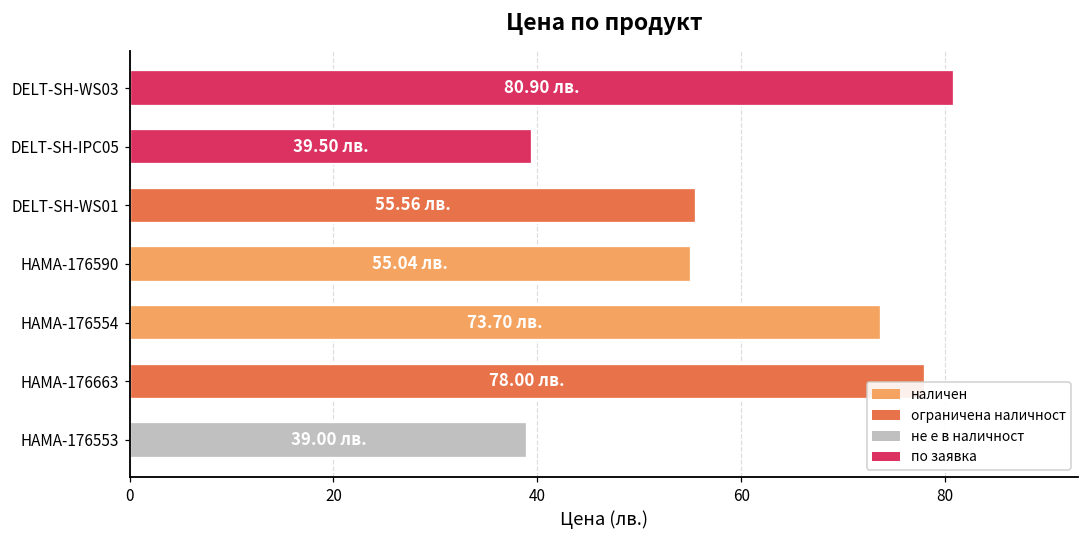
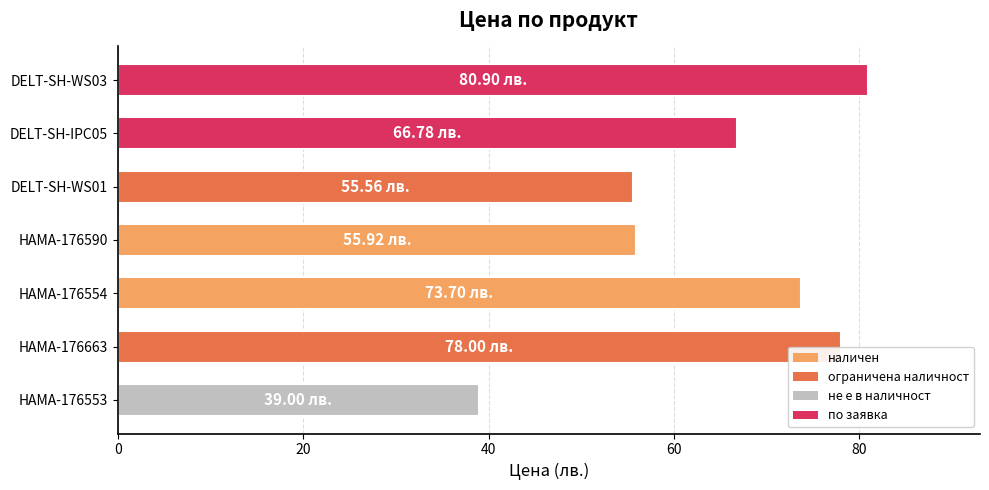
DELT-SH-IPC05: 39.50 -> 66.78
HAMA-176590: 55.04 -> 55.92
